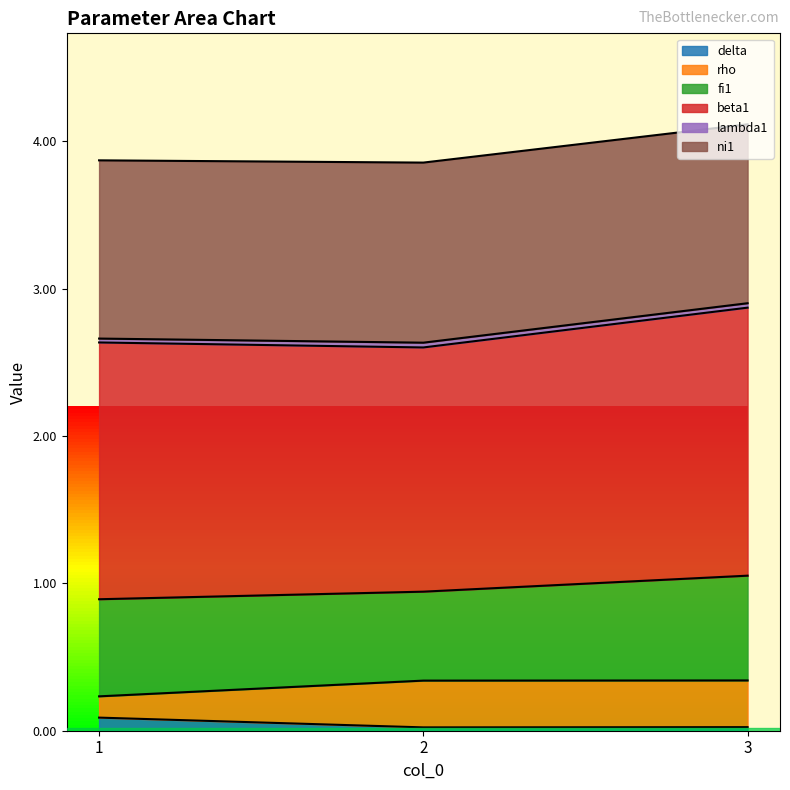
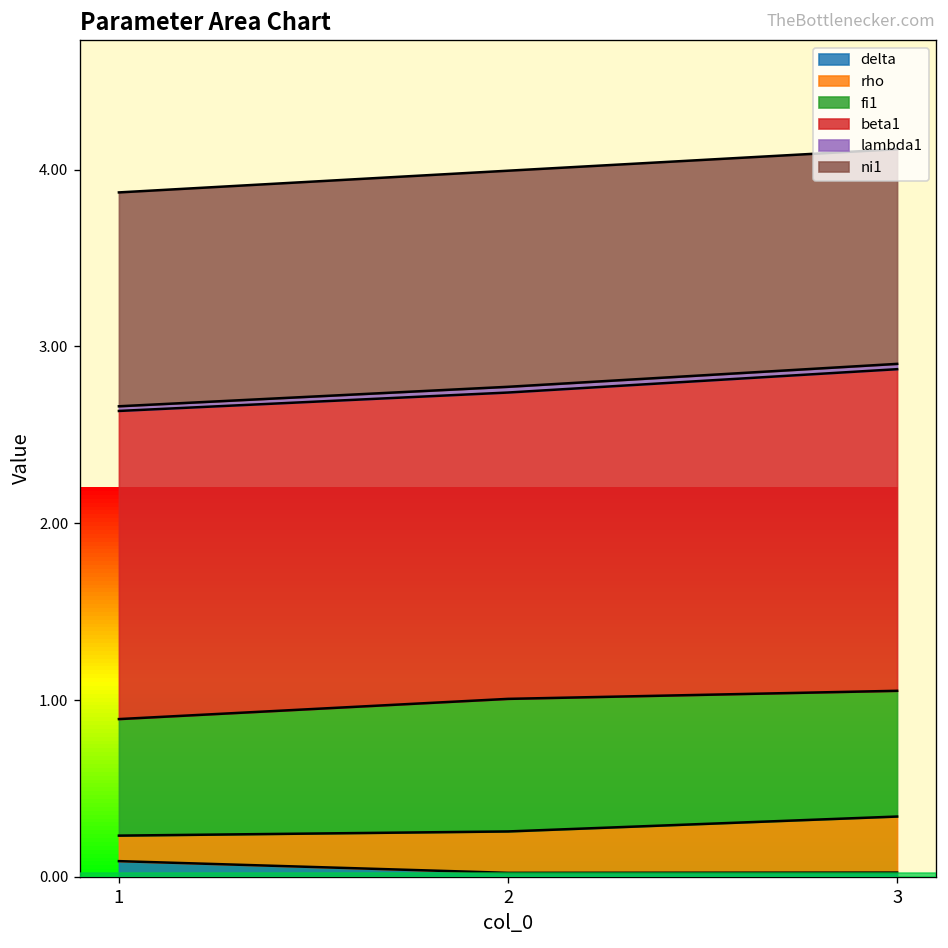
rho, 2: 0.32 -> 0.23
fi1, 2: 0.60 -> 0.75
beta1, 2: 1.66 -> 1.73
